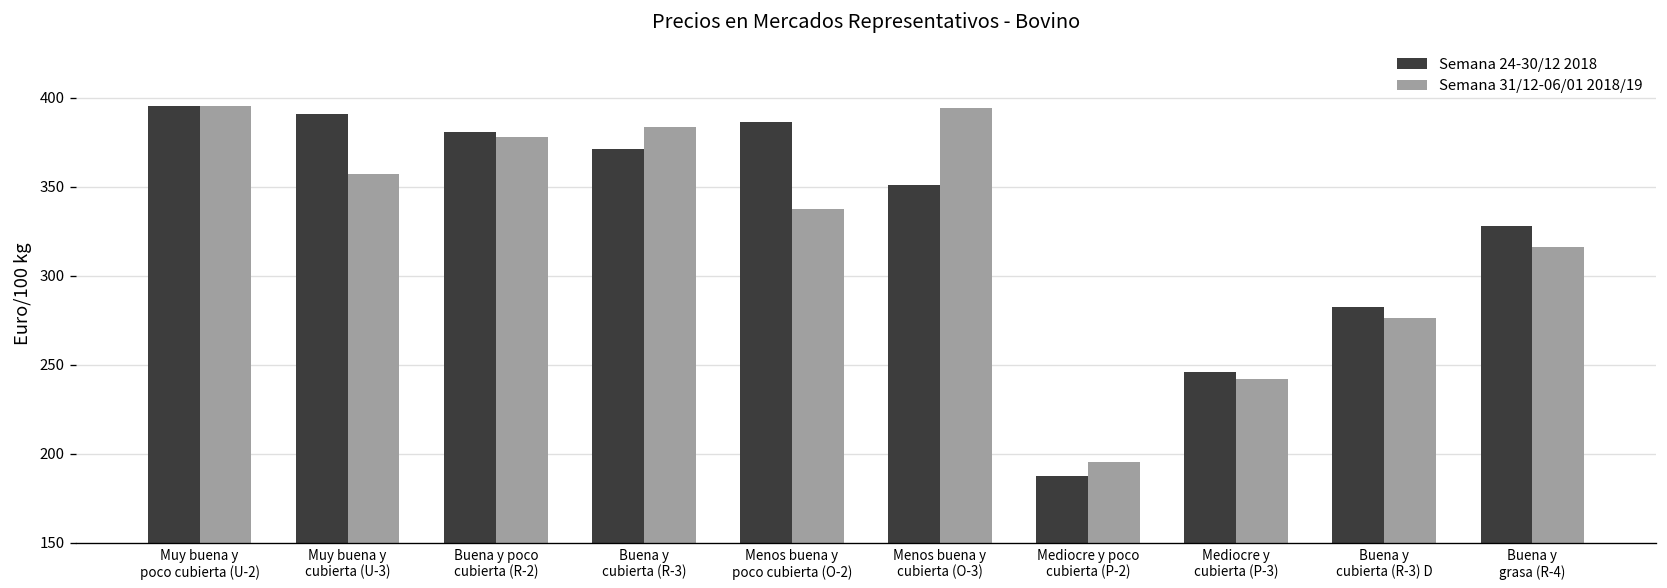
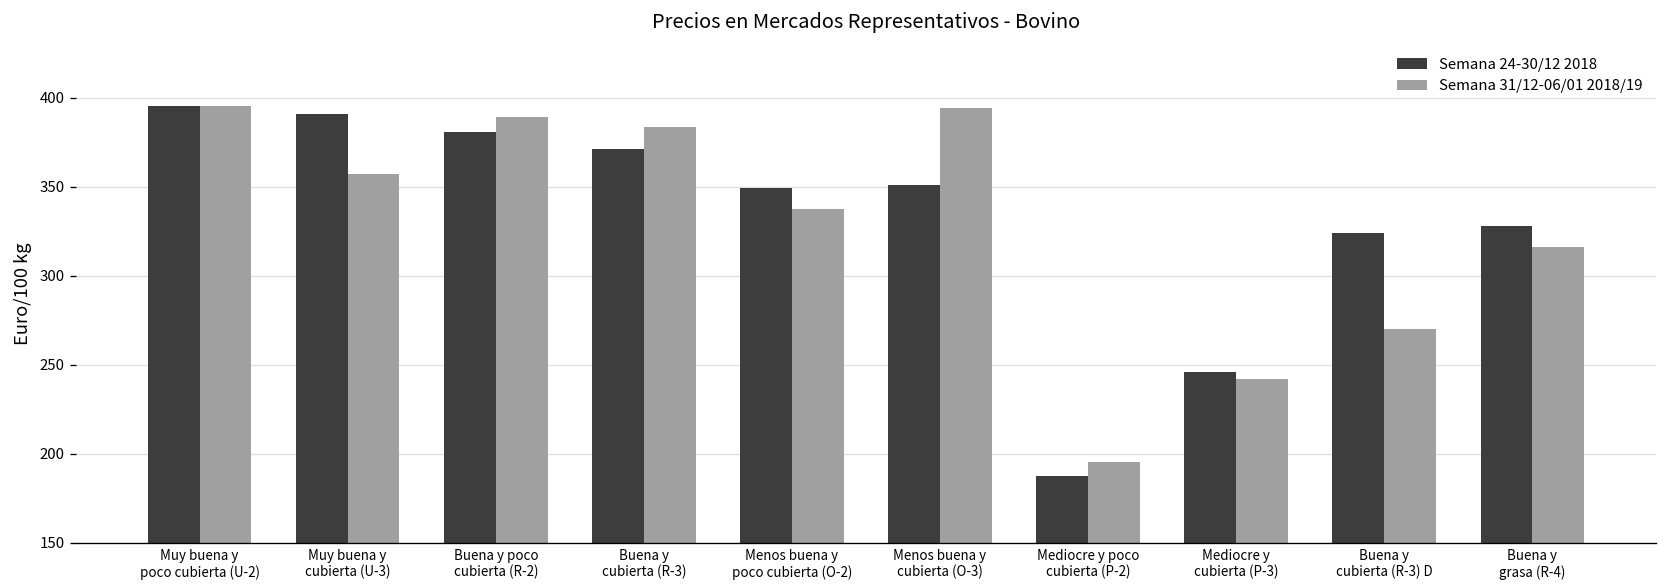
Semana 31/12-06/01 2018/19, Buena y poco cubierta (R-2): 378 -> 389
Semana 24-30/12 2018, Menos buena y poco cubierta (O-2): 386 -> 349
Semana 24-30/12 2018, Buena y cubierta (R-3) D: 282 -> 324
Semana 31/12-06/01 2018/19, Buena y cubierta (R-3) D: 276 -> 270
